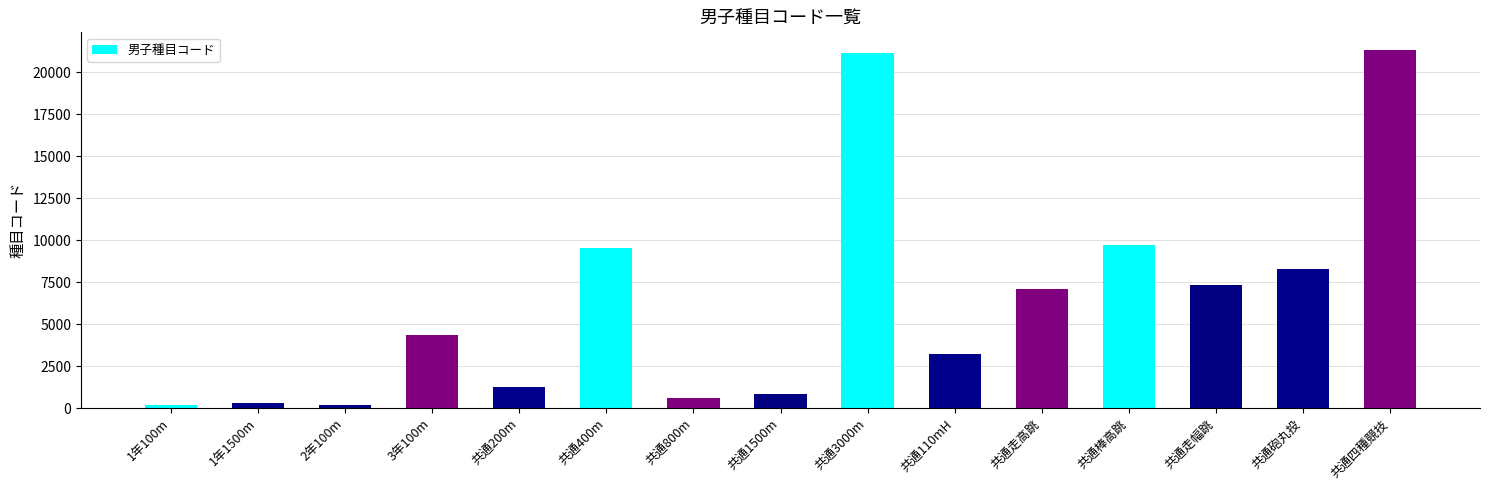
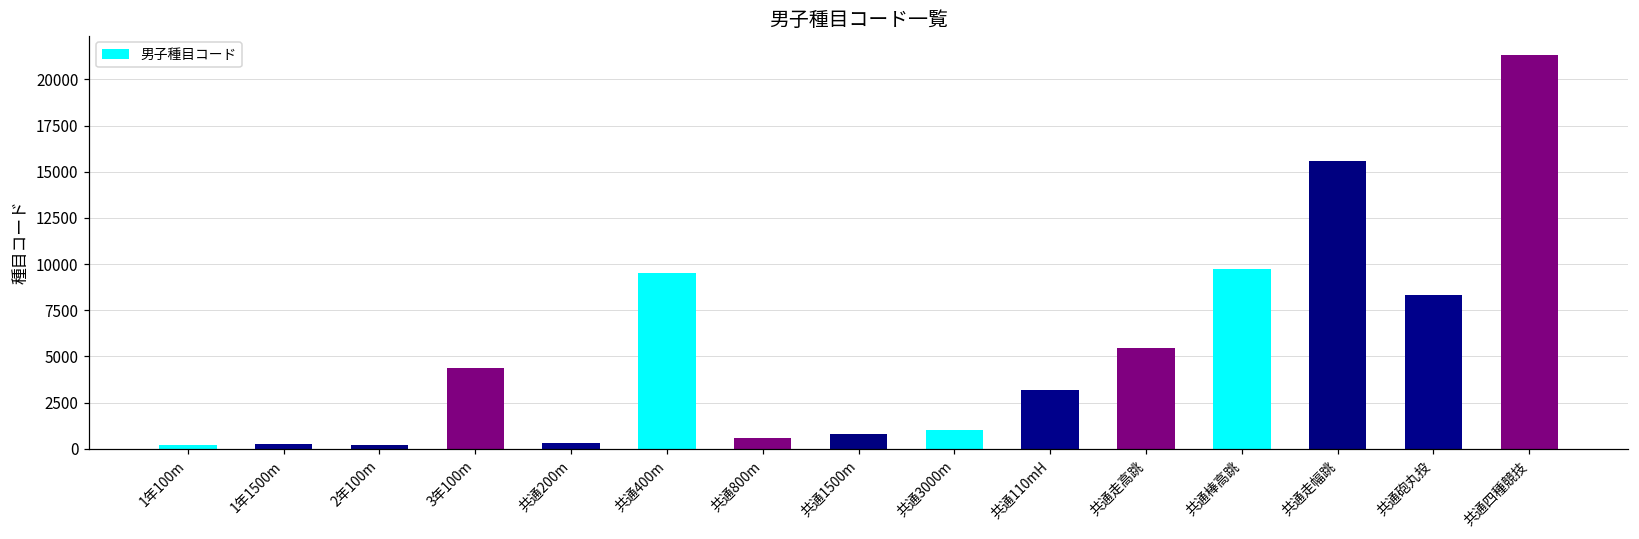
共通200m: 1300 -> 300
共通3000m: 21200 -> 1000
共通走高跳: 7100 -> 5500
共通走幅跳: 7300 -> 15600
